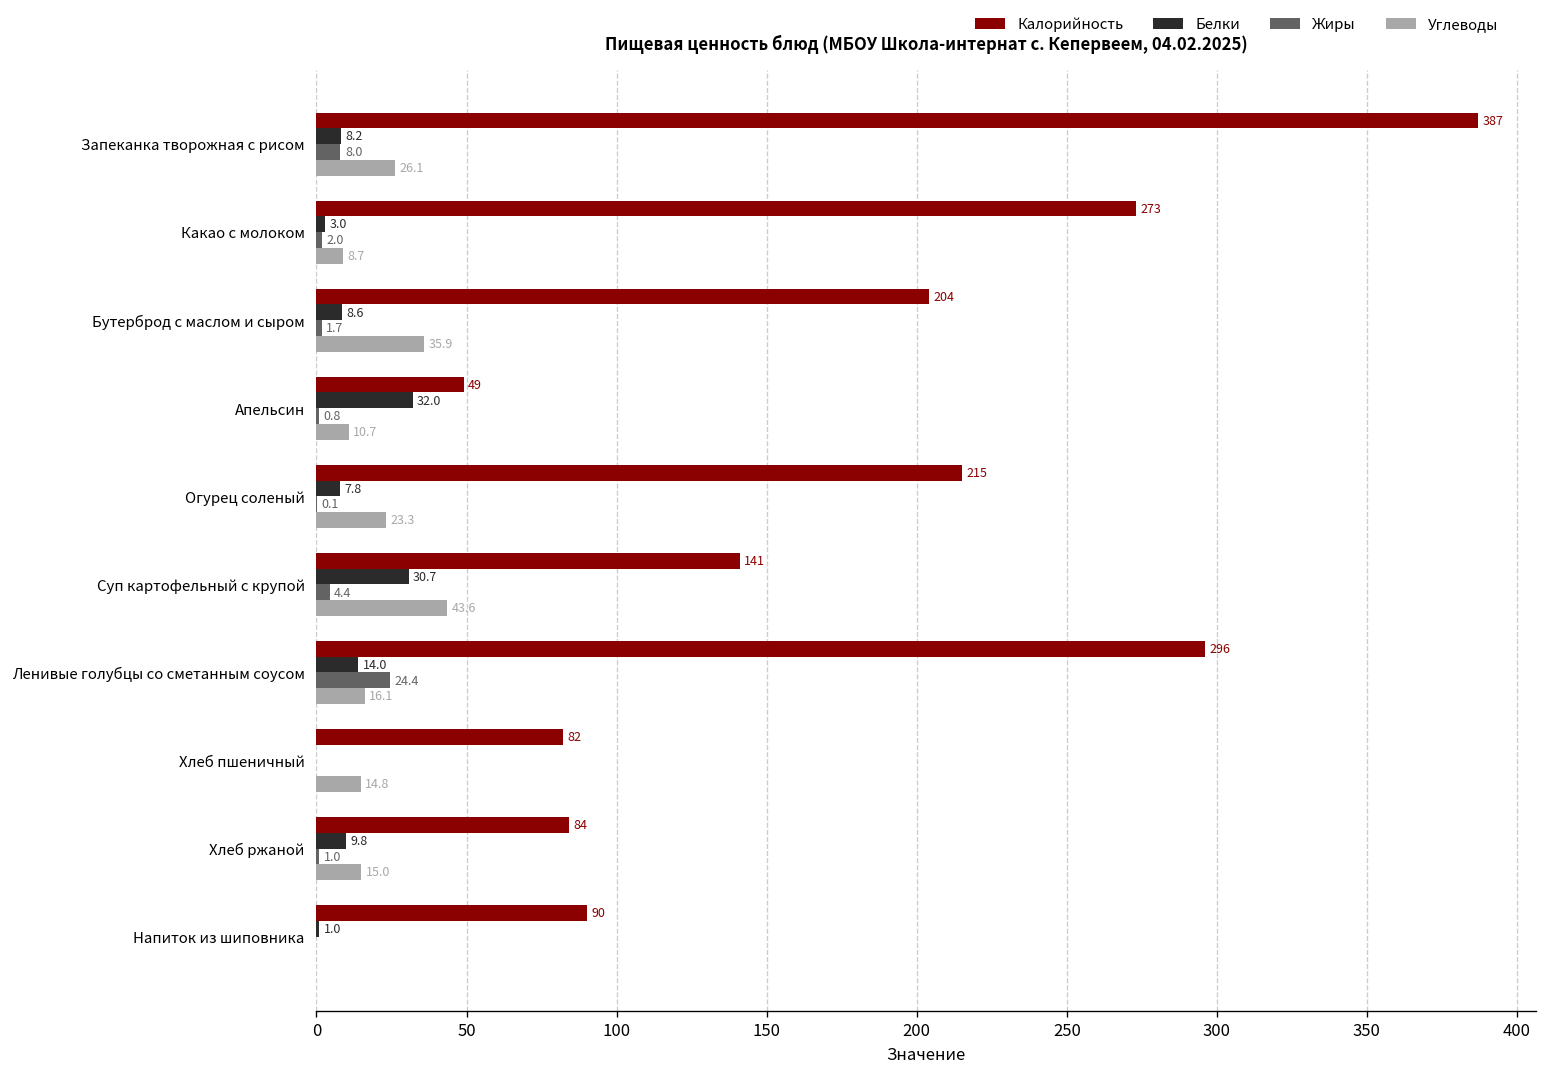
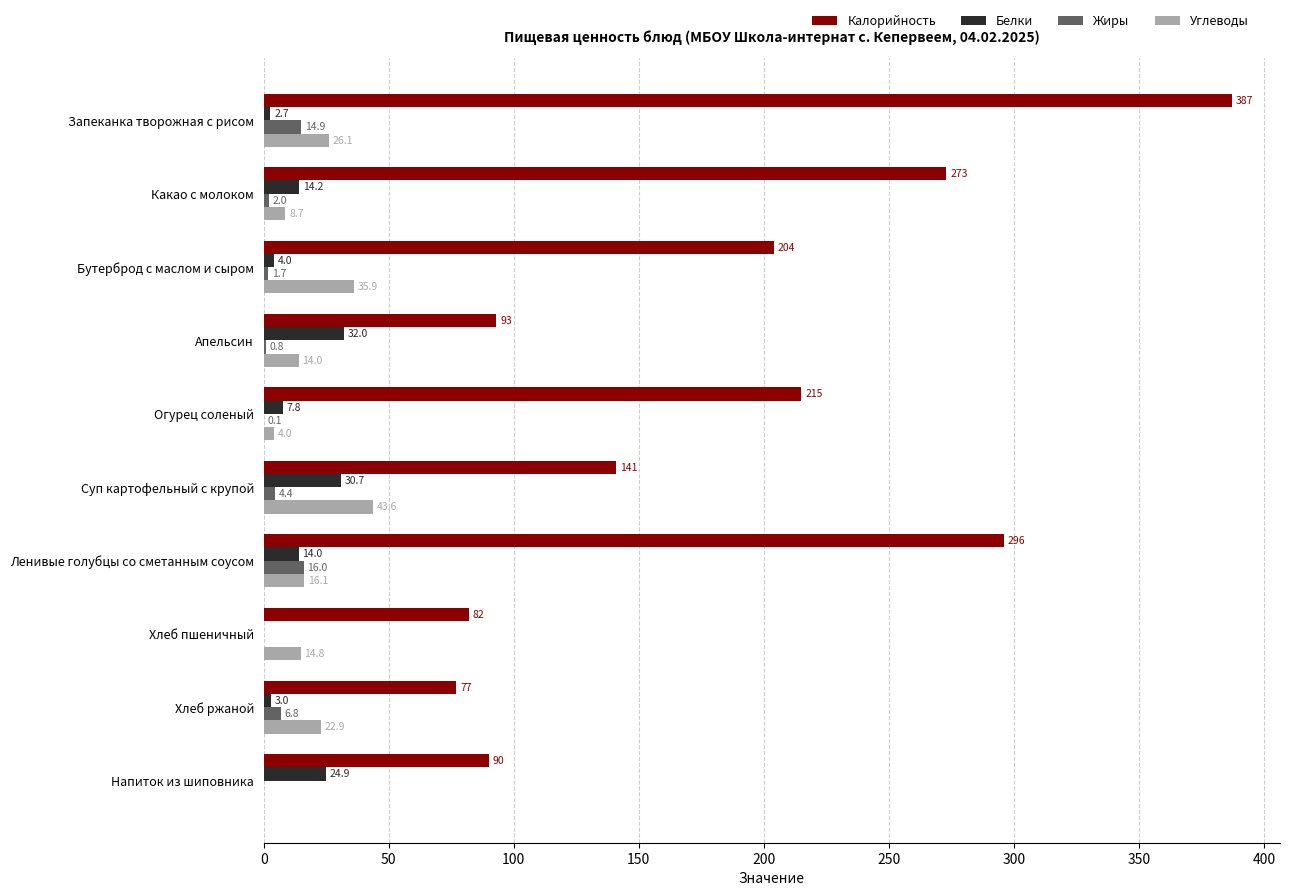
Белки, Запеканка творожная с рисом: 8.2 -> 2.7
Жиры, Запеканка творожная с рисом: 8.0 -> 14.9
Белки, Какао с молоком: 3.0 -> 14.2
Белки, Бутерброд с маслом и сыром: 8.6 -> 4.0
Калорийность, Апельсин: 49 -> 93
Углеводы, Апельсин: 10.7 -> 14.0
Углеводы, Огурец соленый: 23.3 -> 4.0
Жиры, Ленивые голубцы со сметанным соусом: 24.4 -> 16.0
Калорийность, Хлеб ржаной: 84 -> 77
Белки, Хлеб ржаной: 9.8 -> 3.0
Жиры, Хлеб ржаной: 1.0 -> 6.8
Углеводы, Хлеб ржаной: 15.0 -> 22.9
Белки, Напиток из шиповника: 1.0 -> 24.9
